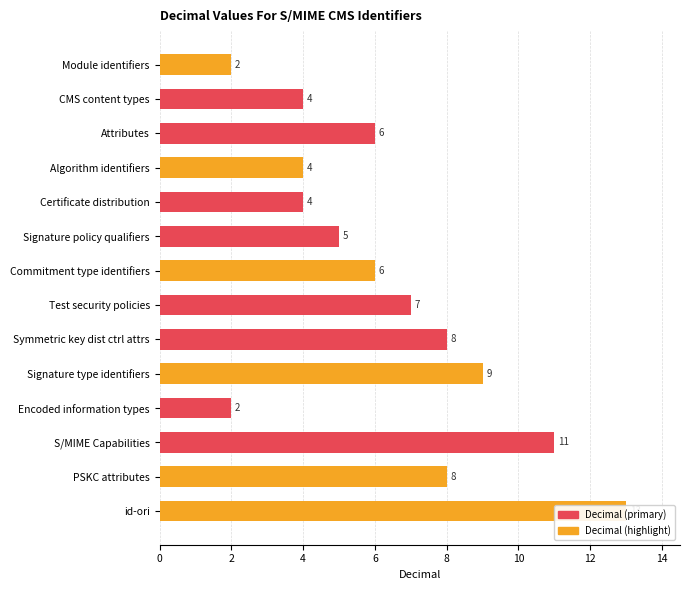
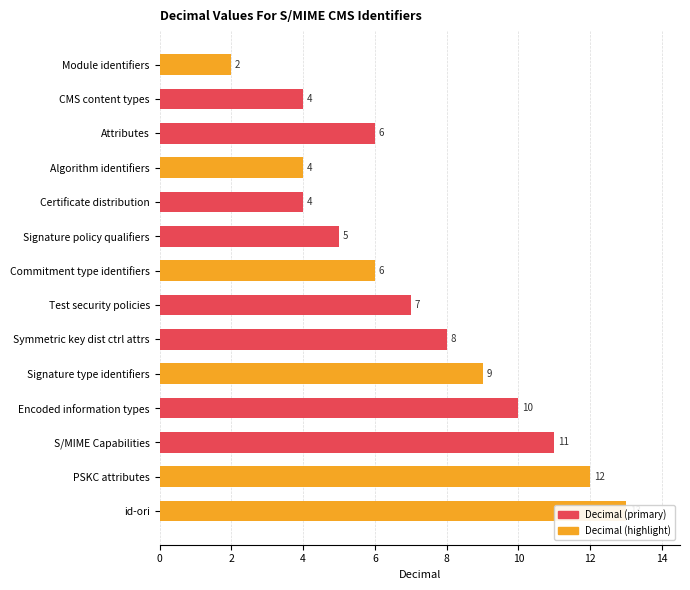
Encoded information types: 2 -> 10
PSKC attributes: 8 -> 12
